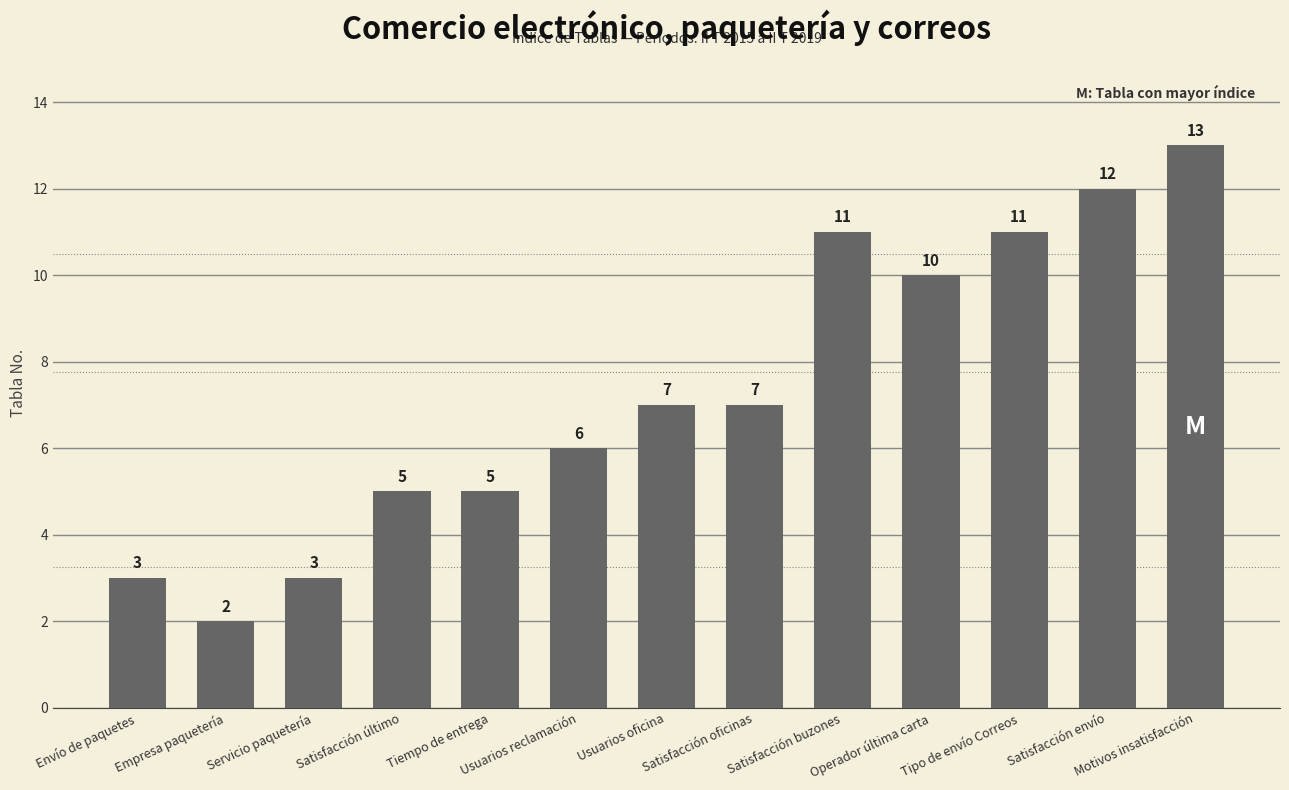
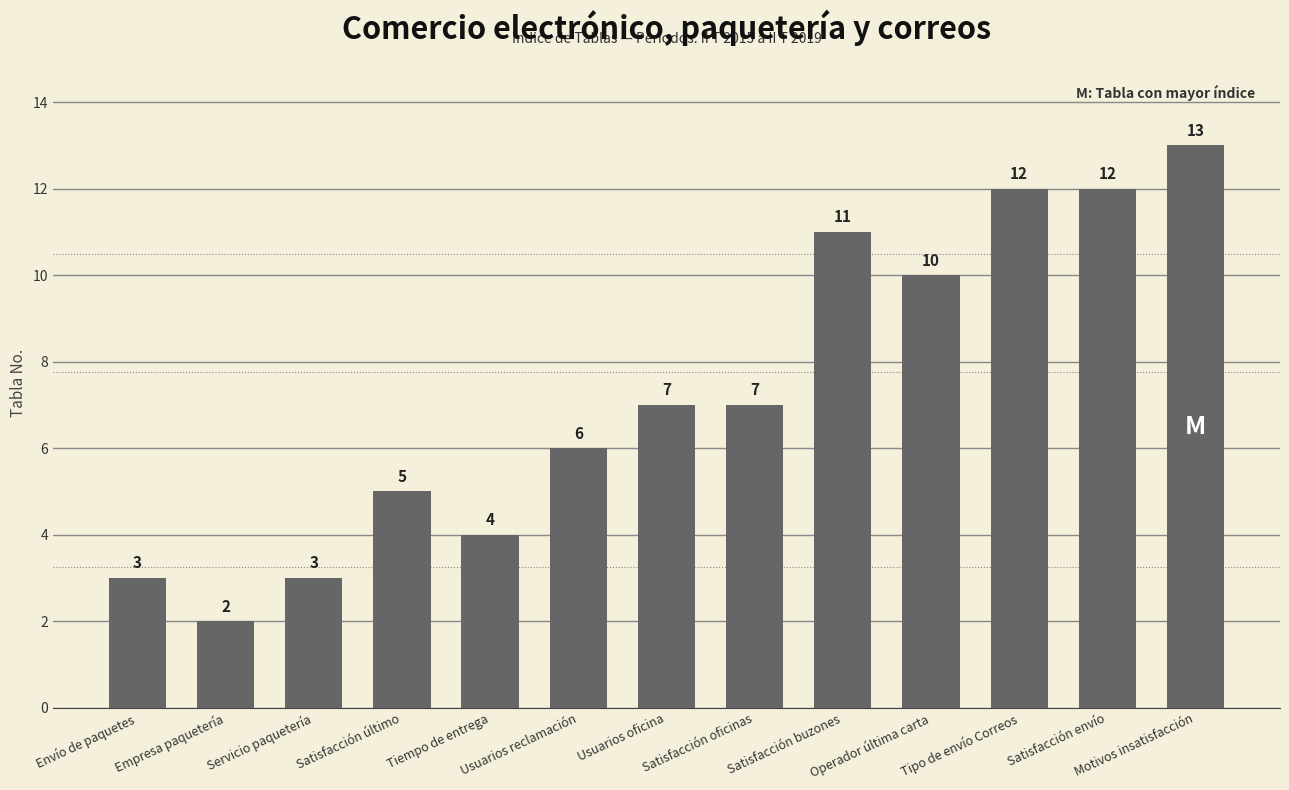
Tiempo de entrega: 5 -> 4
Tipo de envío Correos: 11 -> 12
